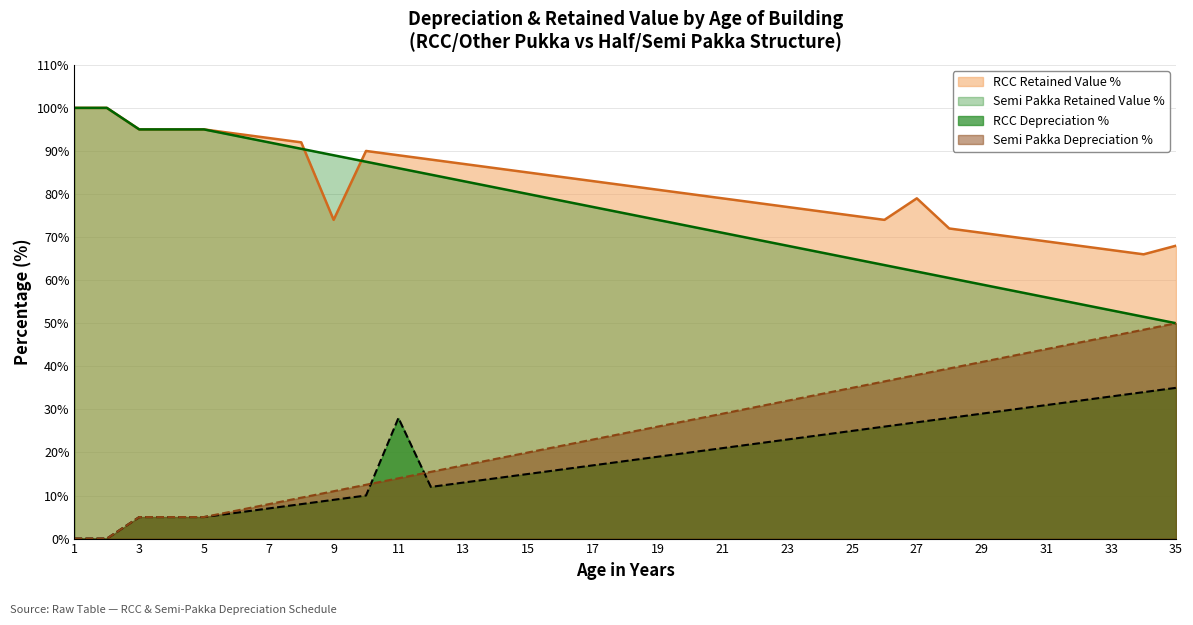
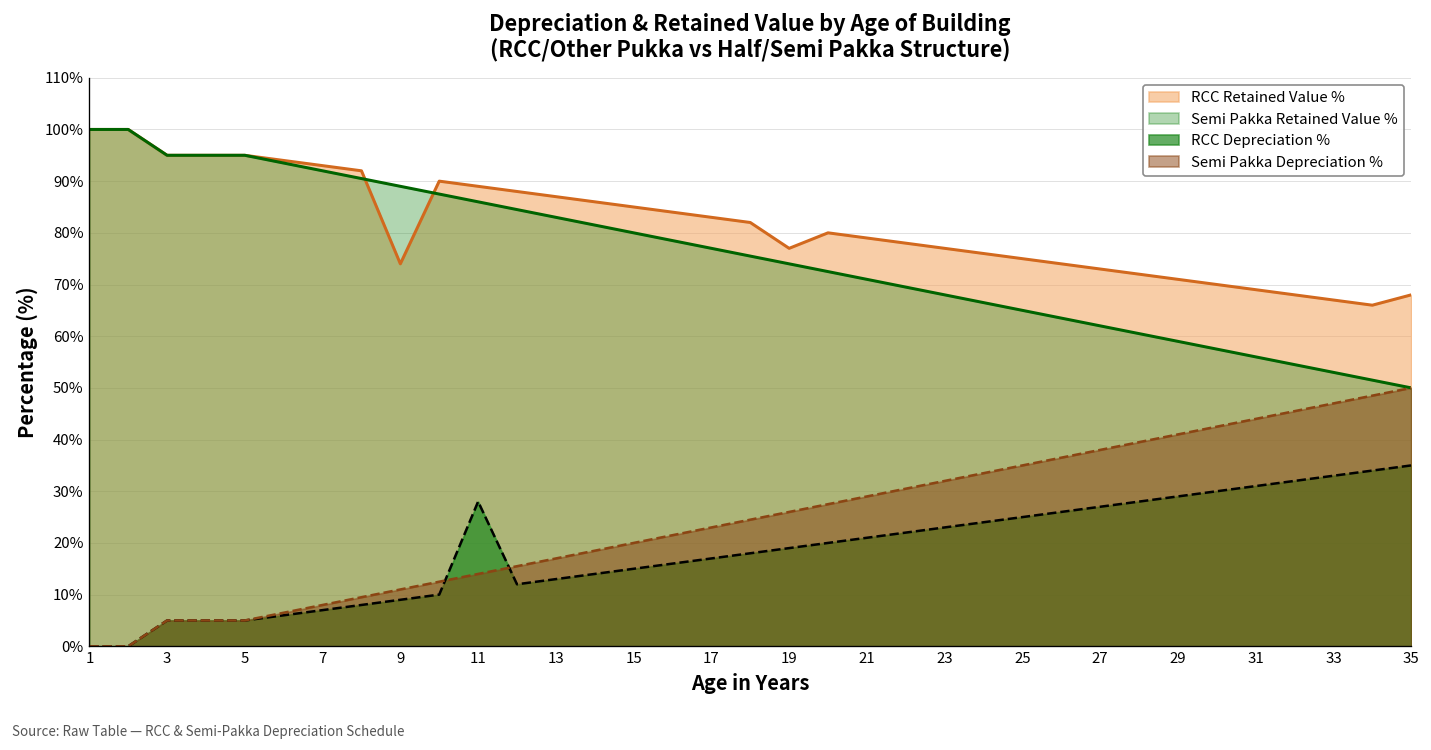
RCC Retained Value %, 19: 81% -> 77%
RCC Retained Value %, 27: 79% -> 73%
